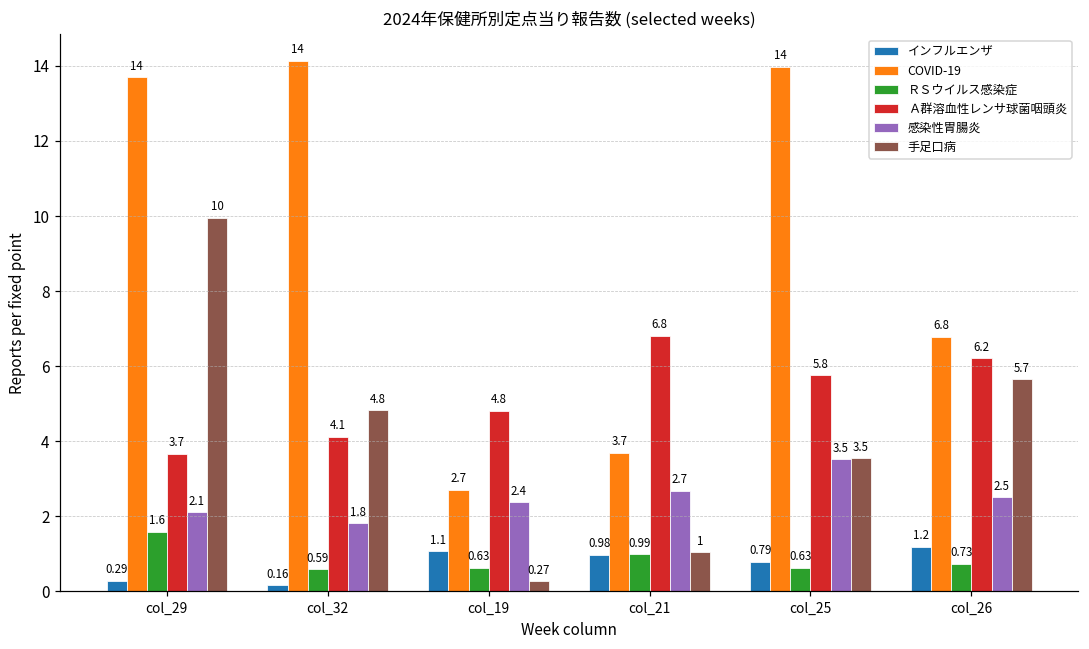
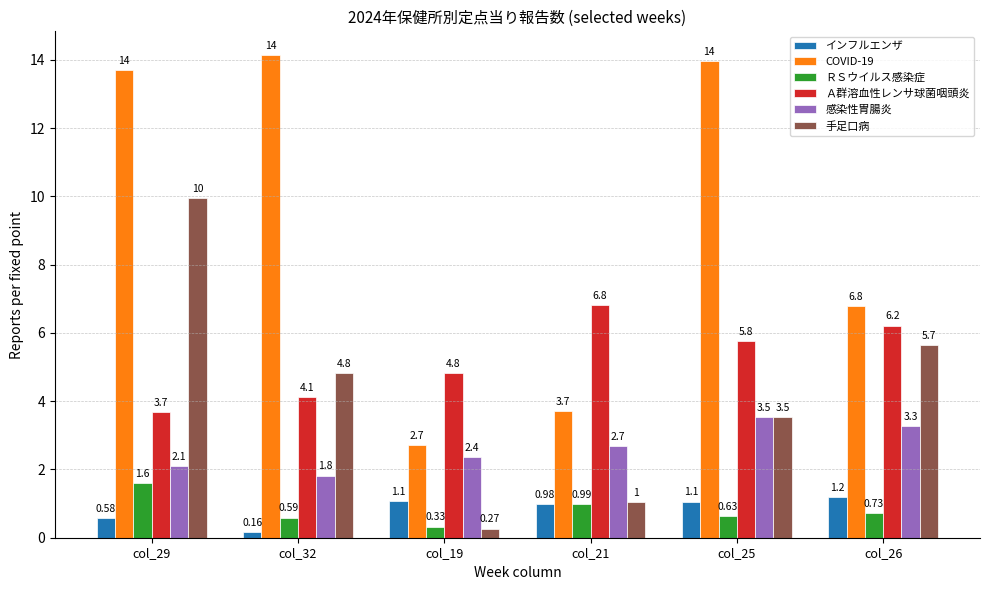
インフルエンザ, col_29: 0.29 -> 0.58
ＲＳウイルス感染症, col_19: 0.63 -> 0.33
インフルエンザ, col_25: 0.79 -> 1.1
感染性胃腸炎, col_26: 2.5 -> 3.3
